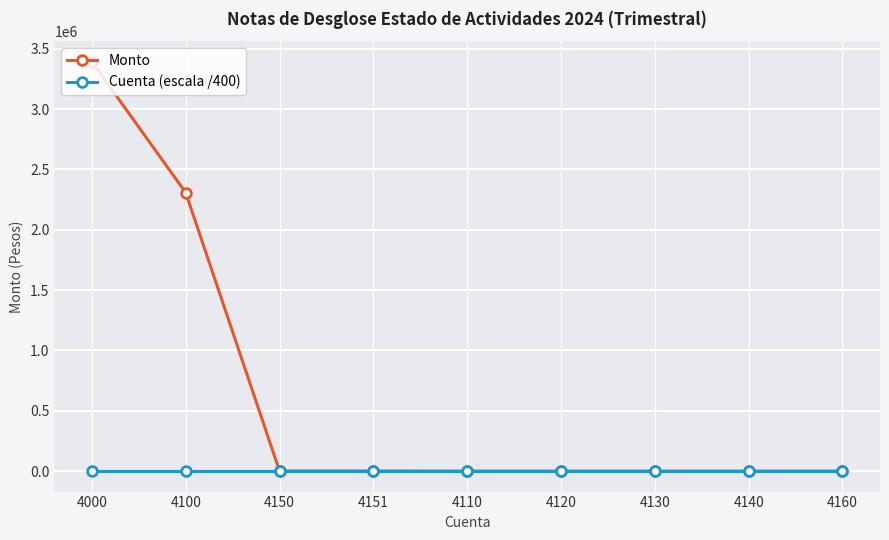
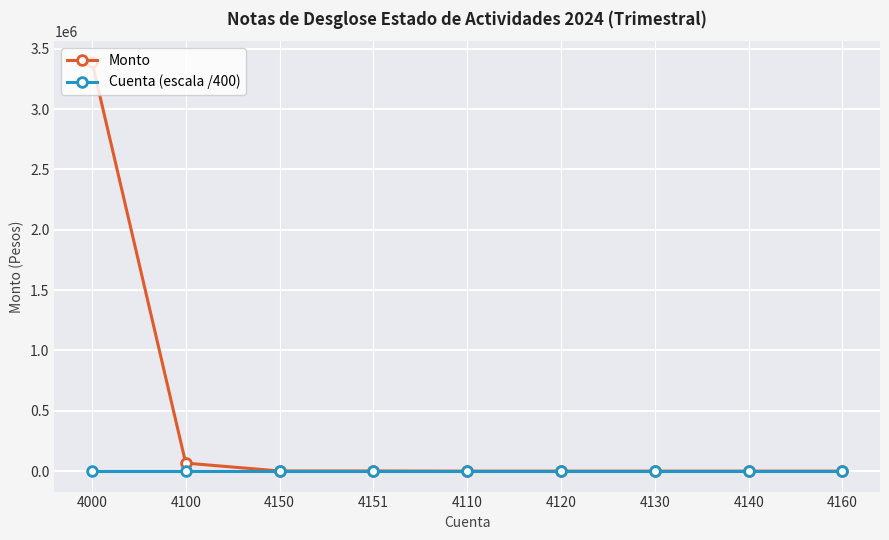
Monto, 4100: 2310000 -> 70000
